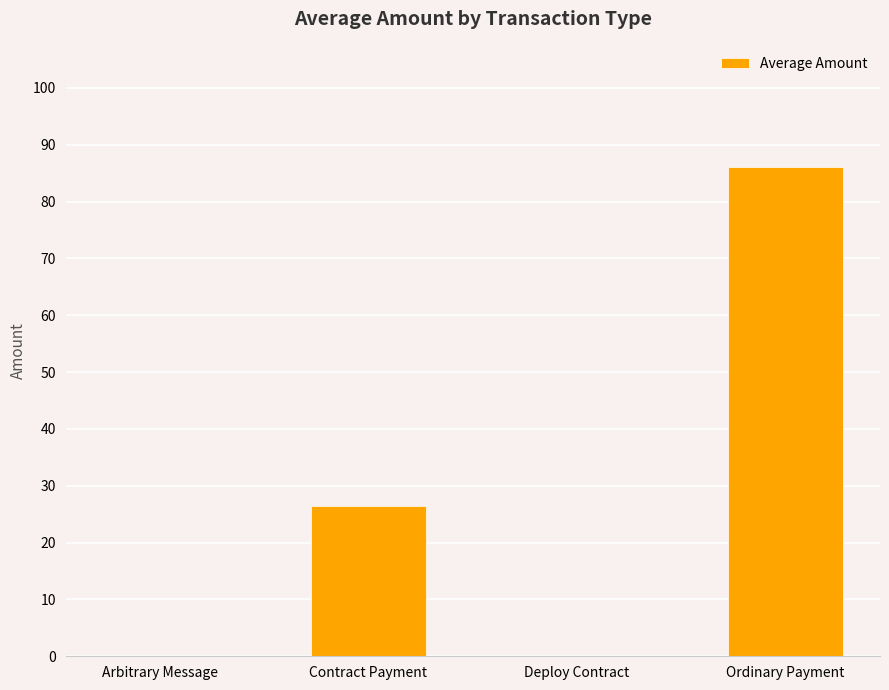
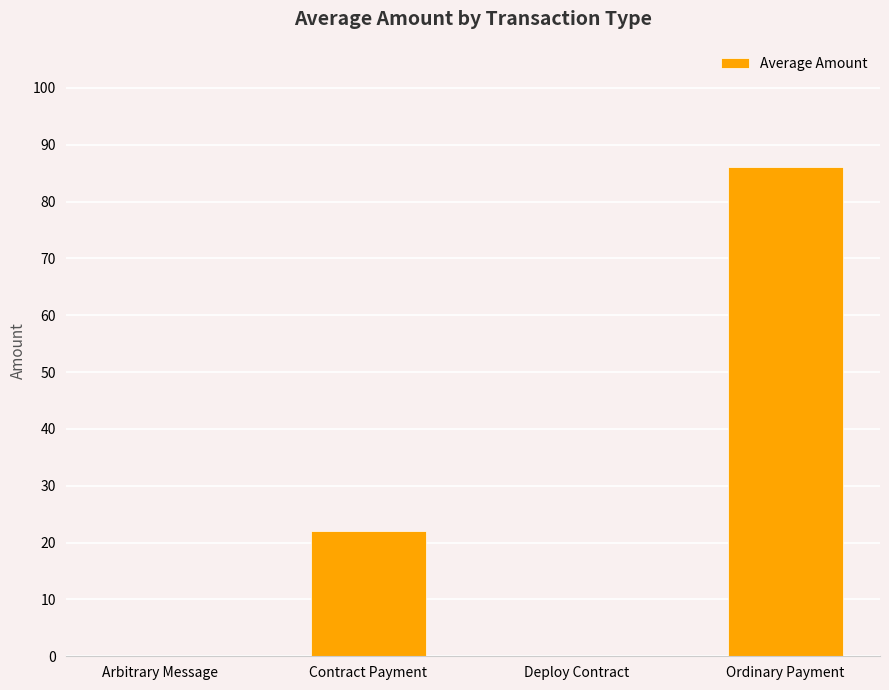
Contract Payment: 26 -> 22
